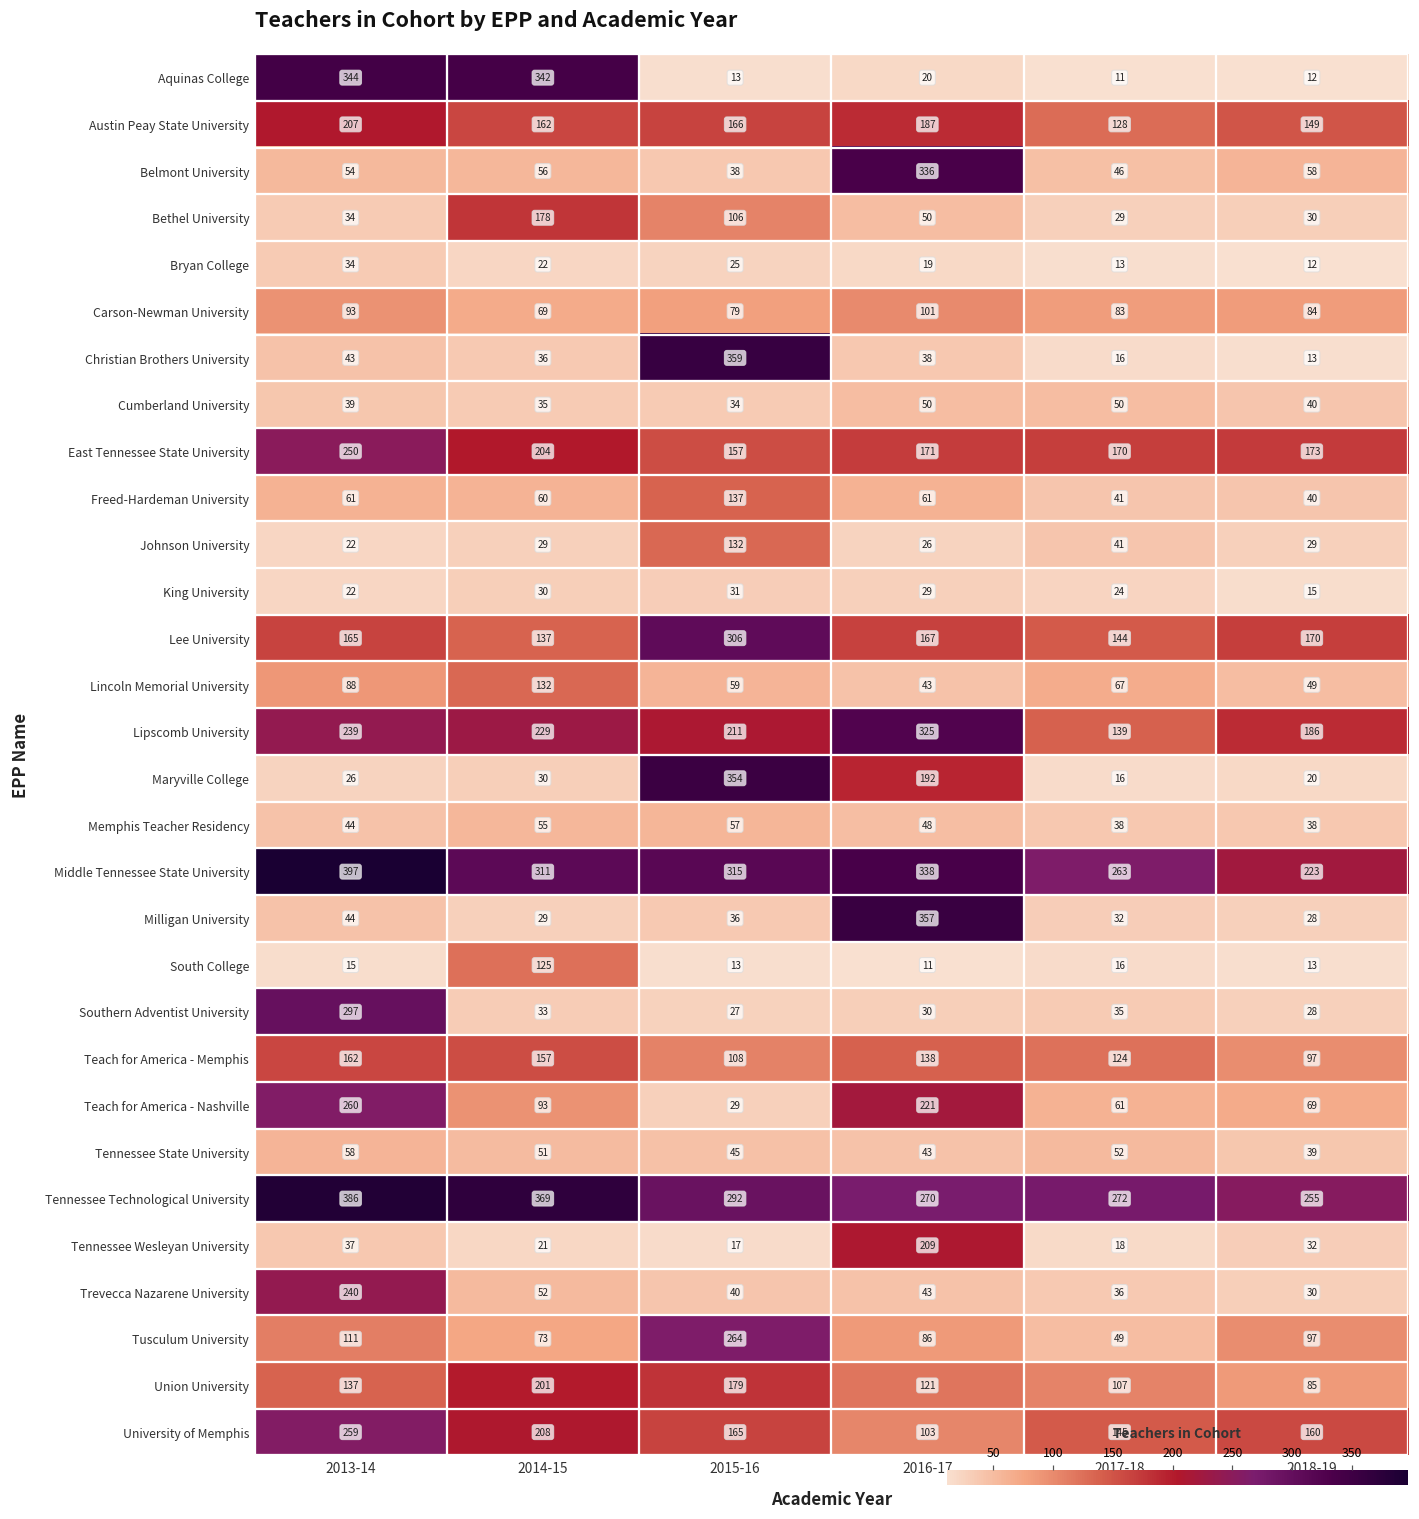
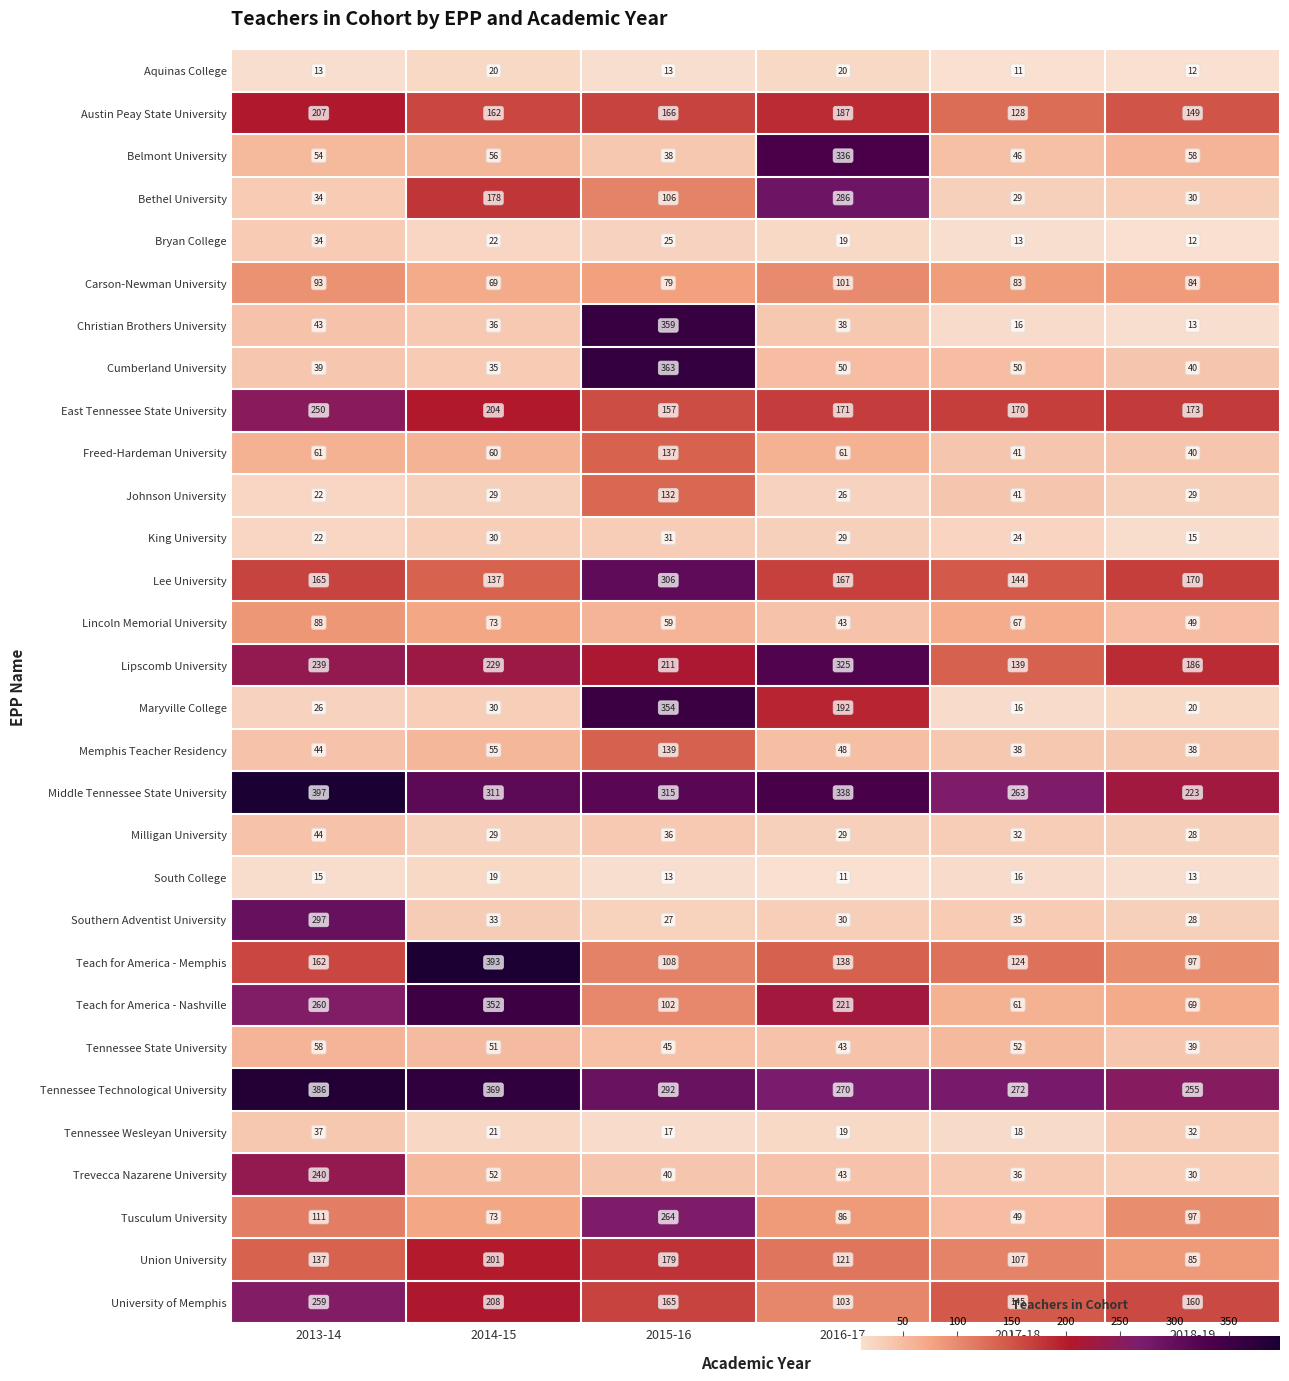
Aquinas College, 2013-14: 344 -> 13
Aquinas College, 2014-15: 342 -> 20
Bethel University, 2016-17: 50 -> 286
Cumberland University, 2015-16: 34 -> 363
Lincoln Memorial University, 2014-15: 132 -> 73
Memphis Teacher Residency, 2015-16: 57 -> 139
Milligan University, 2016-17: 357 -> 29
South College, 2014-15: 125 -> 19
Teach for America - Memphis, 2014-15: 157 -> 393
Teach for America - Nashville, 2014-15: 93 -> 352
Teach for America - Nashville, 2015-16: 29 -> 102
Tennessee Wesleyan University, 2016-17: 209 -> 19
